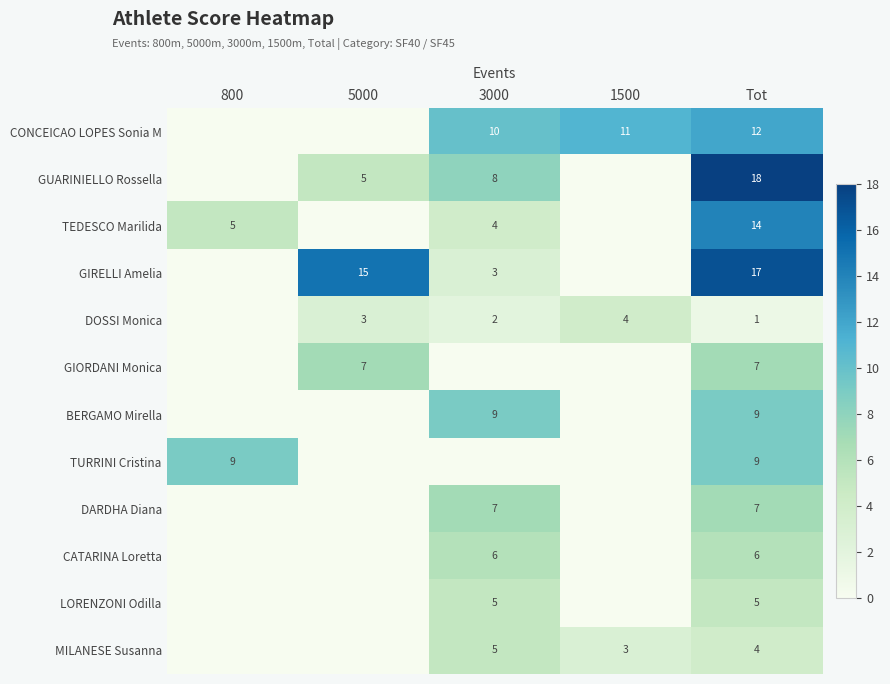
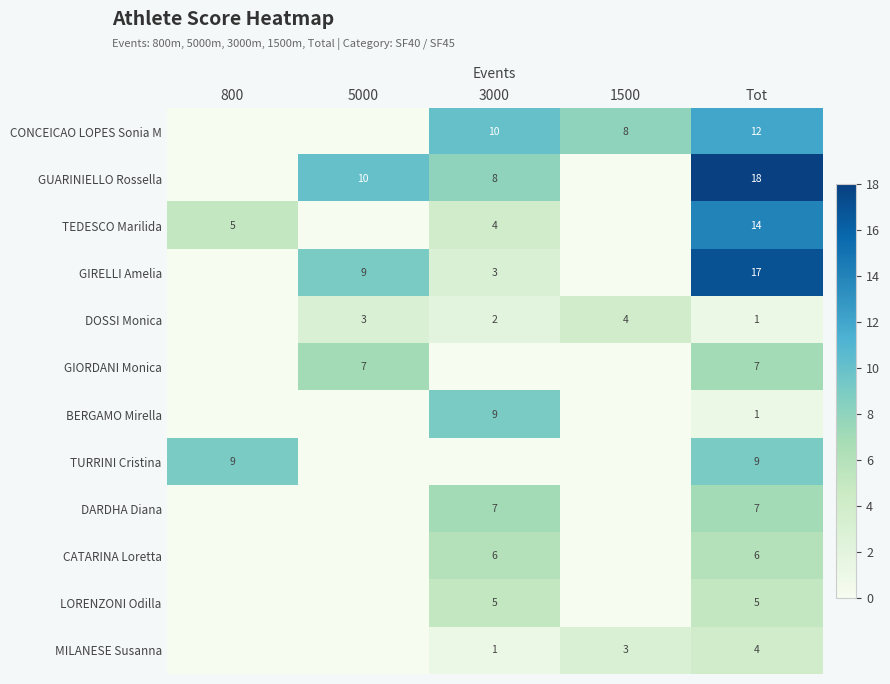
CONCEICAO LOPES Sonia M, 1500: 11 -> 8
GUARINIELLO Rossella, 5000: 5 -> 10
GIRELLI Amelia, 5000: 15 -> 9
BERGAMO Mirella, Tot: 9 -> 1
MILANESE Susanna, 3000: 5 -> 1
